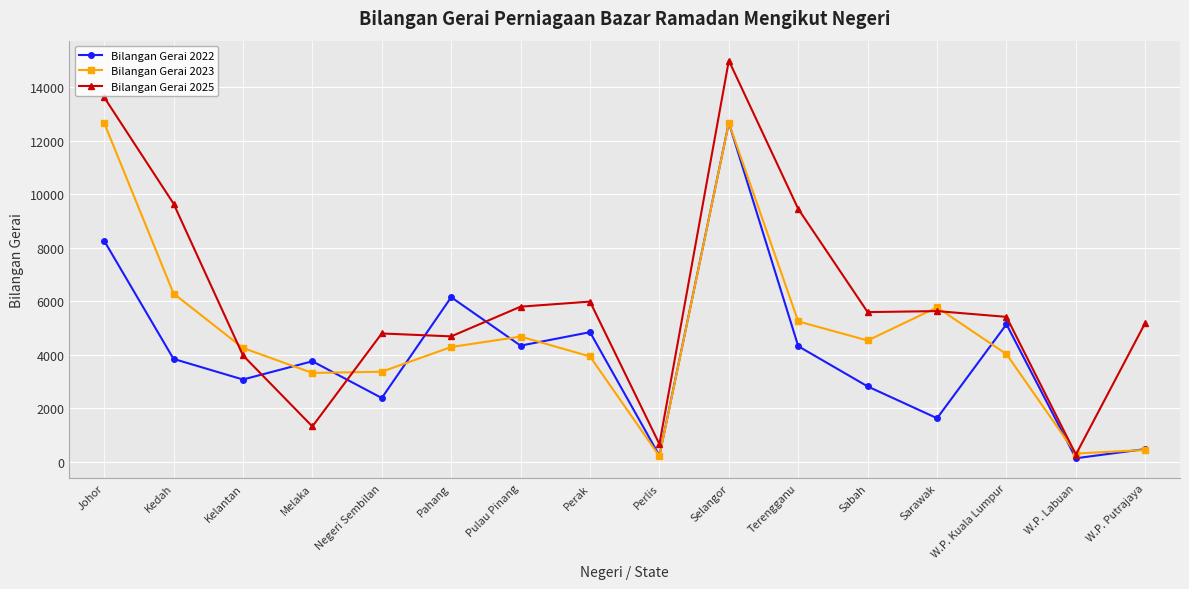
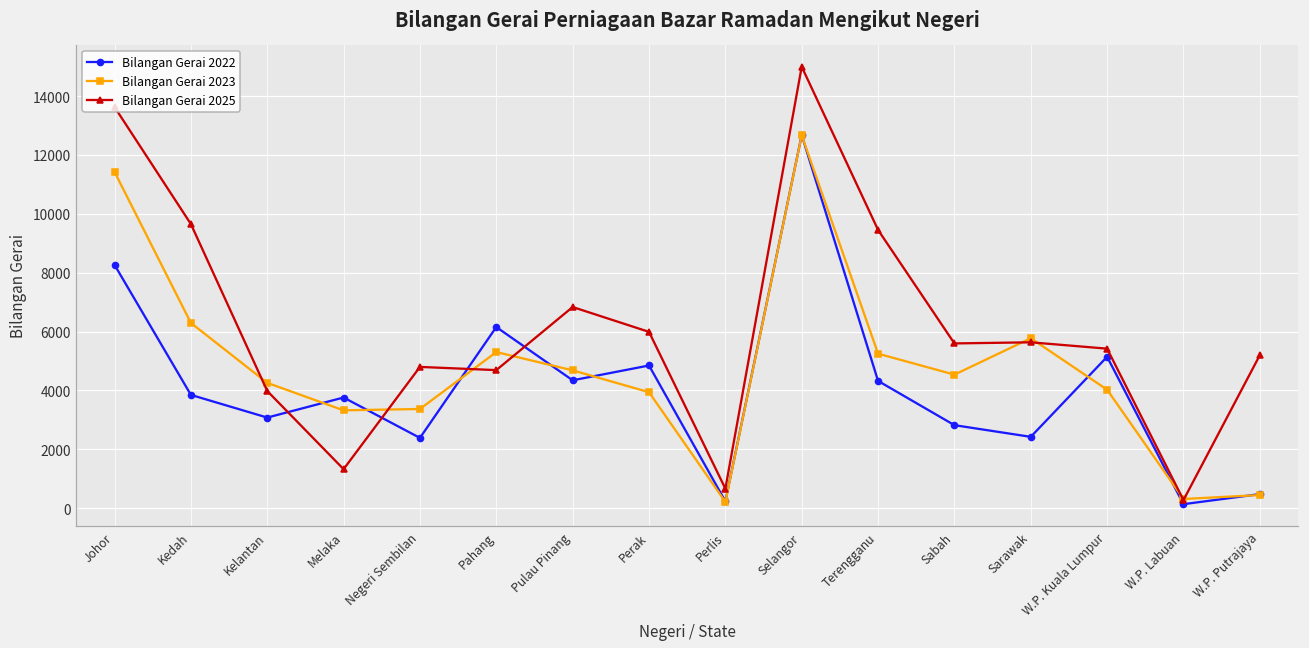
Bilangan Gerai 2023, Johor: 12700 -> 11400
Bilangan Gerai 2023, Pahang: 4300 -> 5300
Bilangan Gerai 2025, Pulau Pinang: 5800 -> 6800
Bilangan Gerai 2022, Sarawak: 1600 -> 2400
